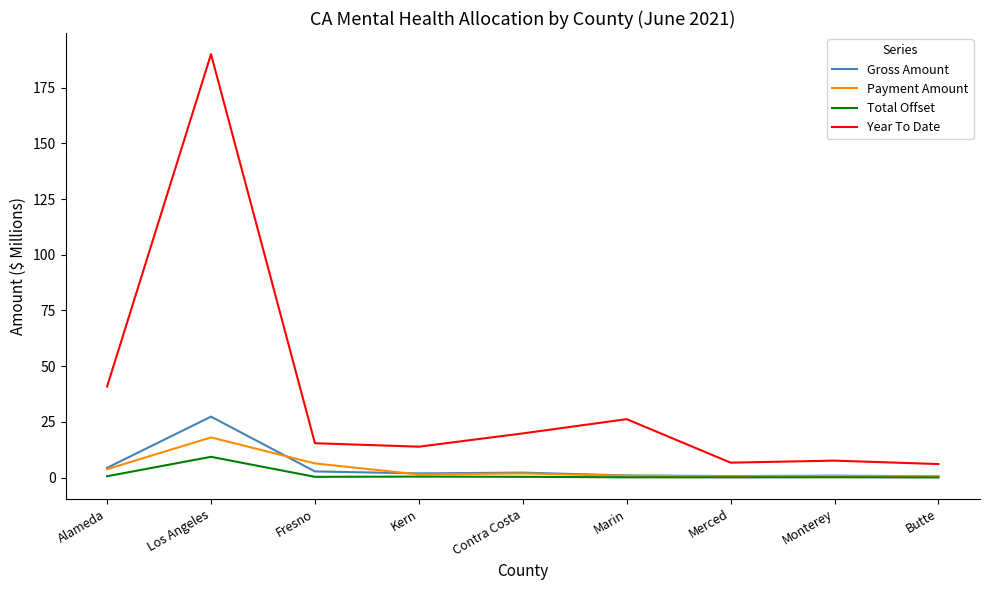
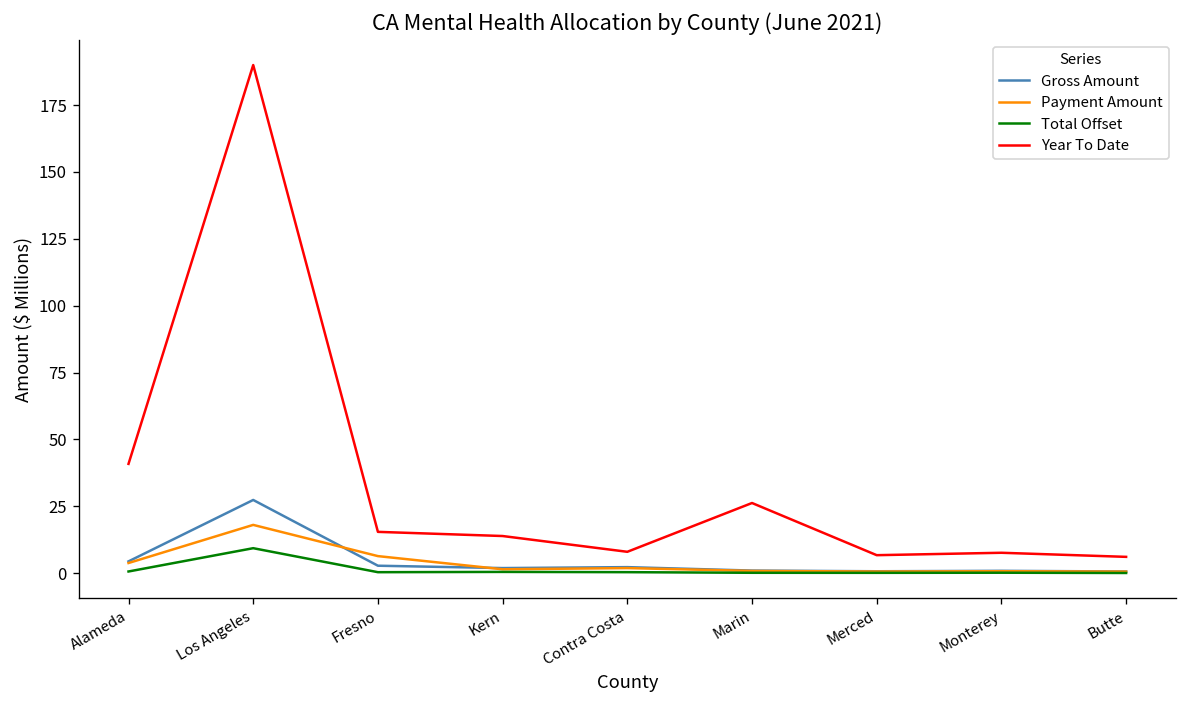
Year To Date, Contra Costa: 20 -> 8
